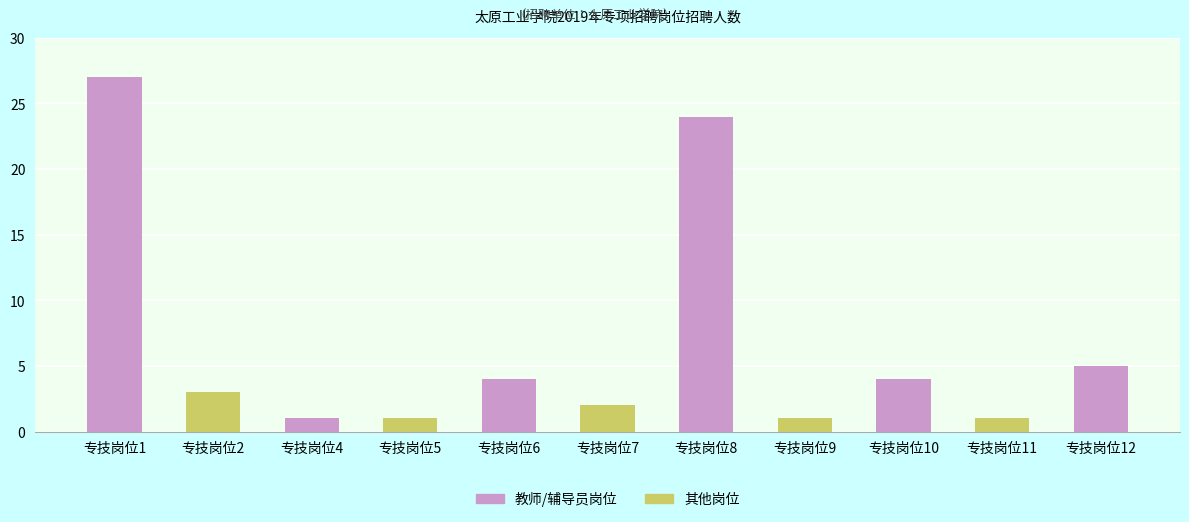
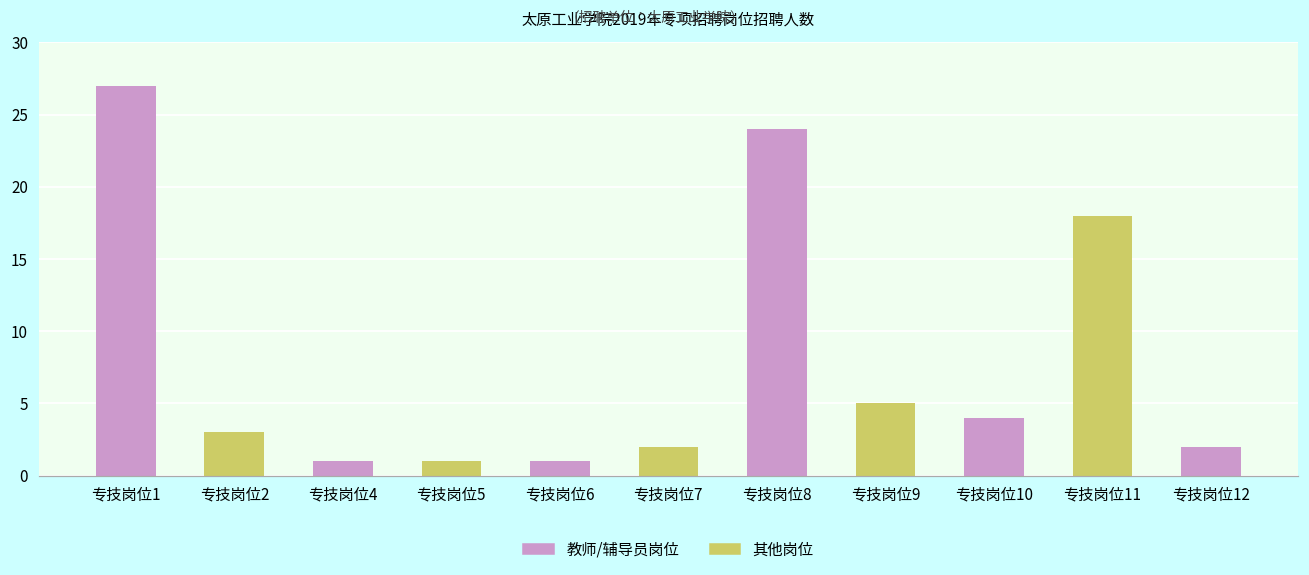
专技岗位6: 4 -> 1
专技岗位9: 1 -> 5
专技岗位11: 1 -> 18
专技岗位12: 5 -> 2
